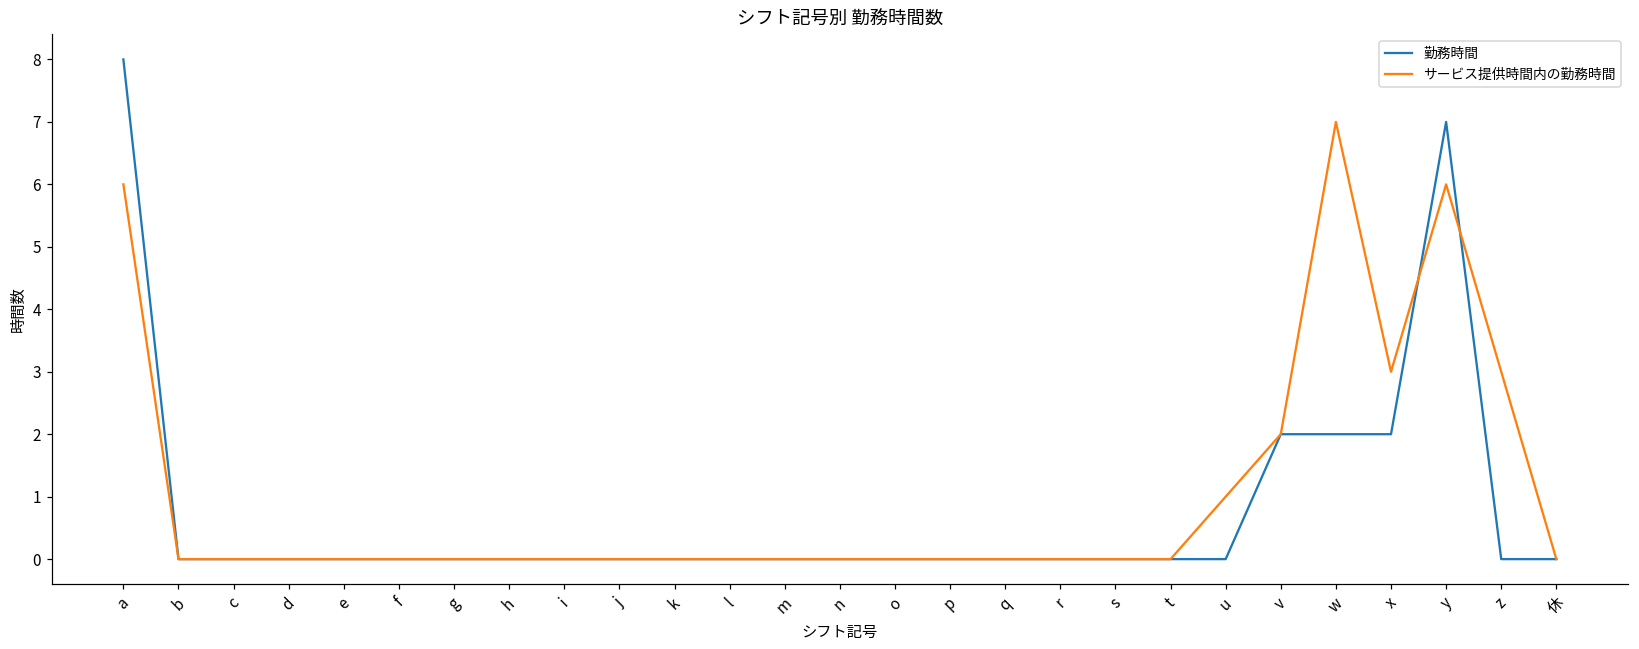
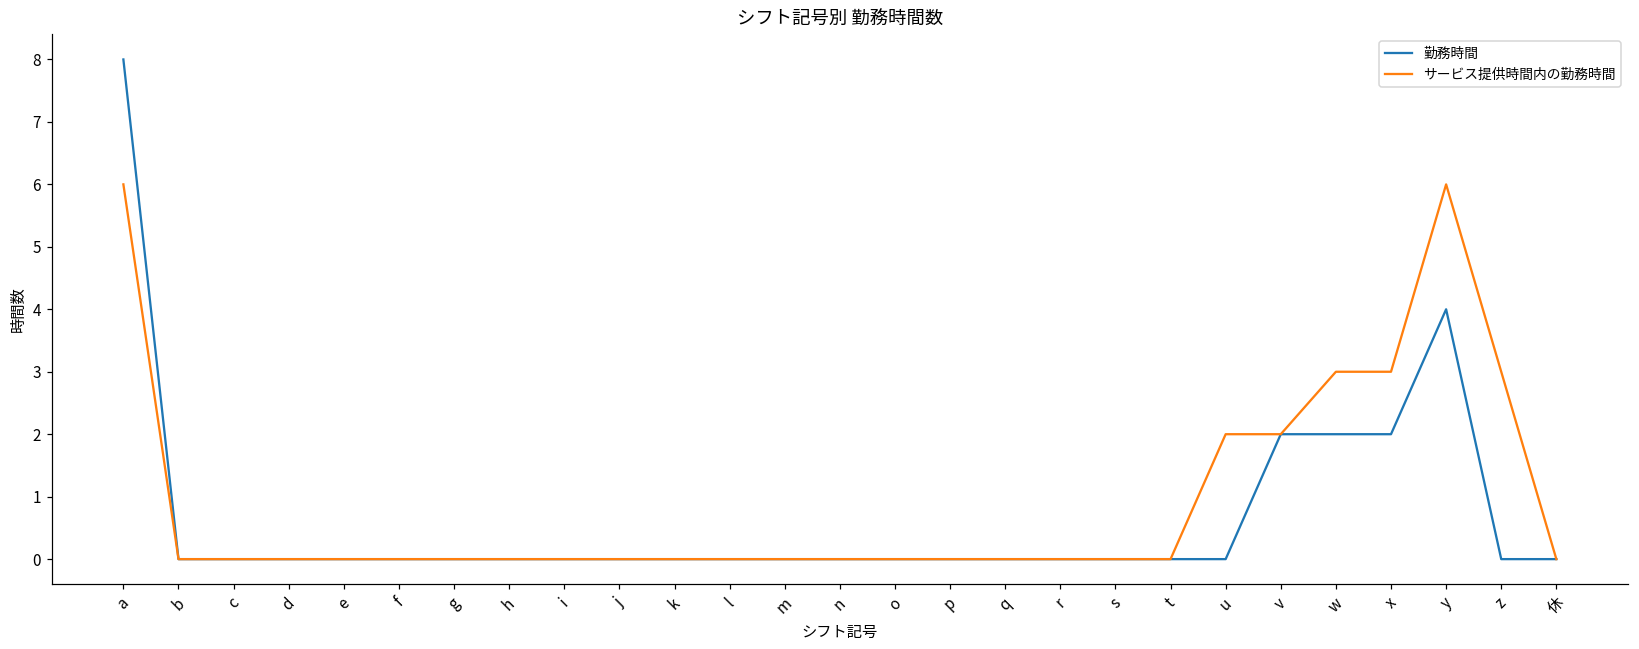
サービス提供時間内の勤務時間, u: 1 -> 2
サービス提供時間内の勤務時間, w: 7 -> 3
勤務時間, y: 7 -> 4
